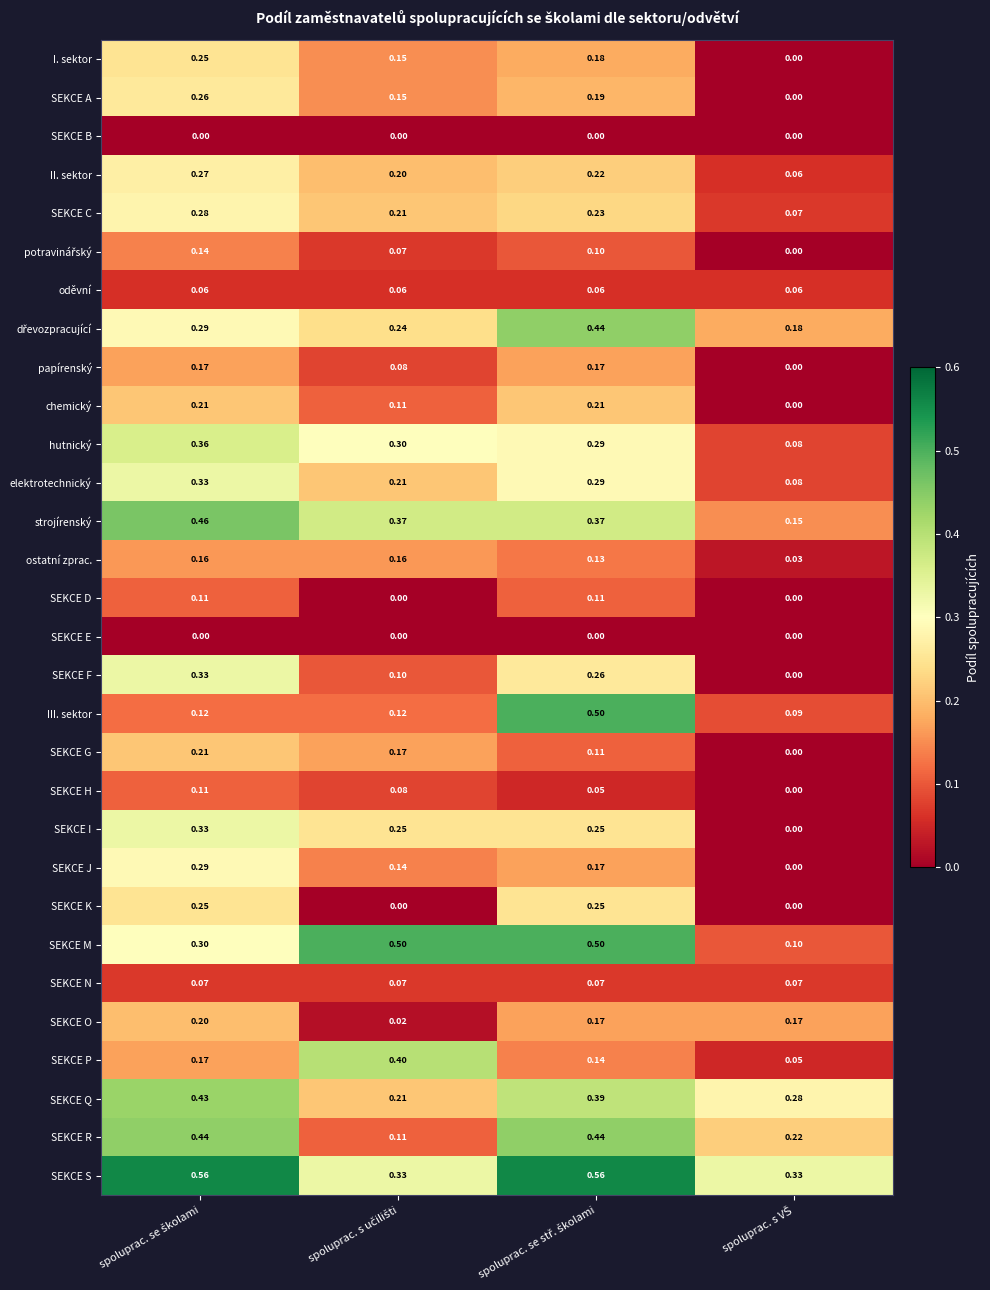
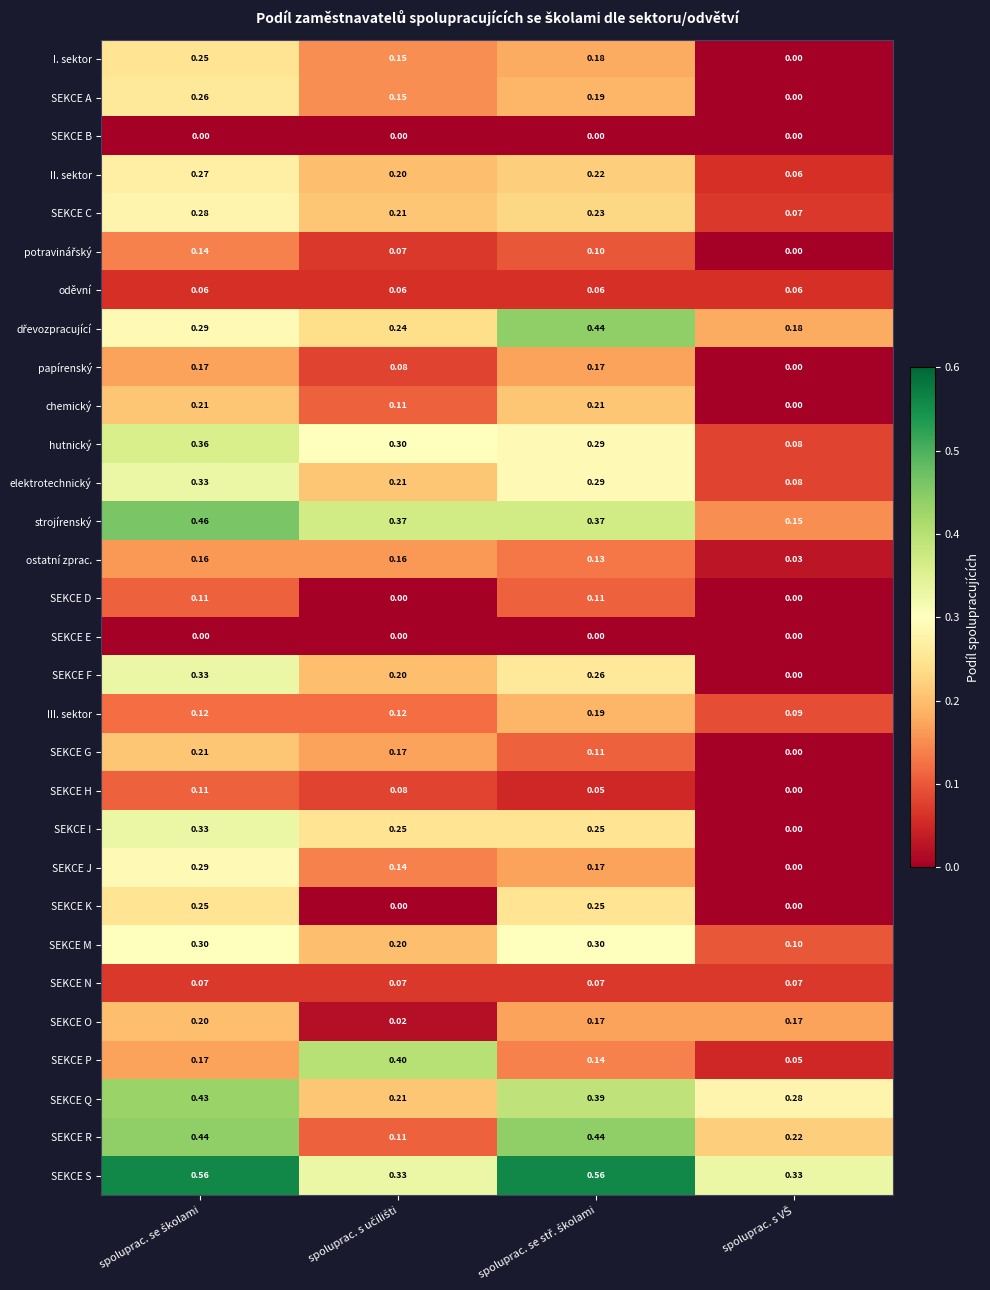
SEKCE F, spoluprac. s učilišti: 0.10 -> 0.20
III. sektor, spoluprac. se stř. školami: 0.50 -> 0.19
SEKCE M, spoluprac. s učilišti: 0.50 -> 0.20
SEKCE M, spoluprac. se stř. školami: 0.50 -> 0.30
